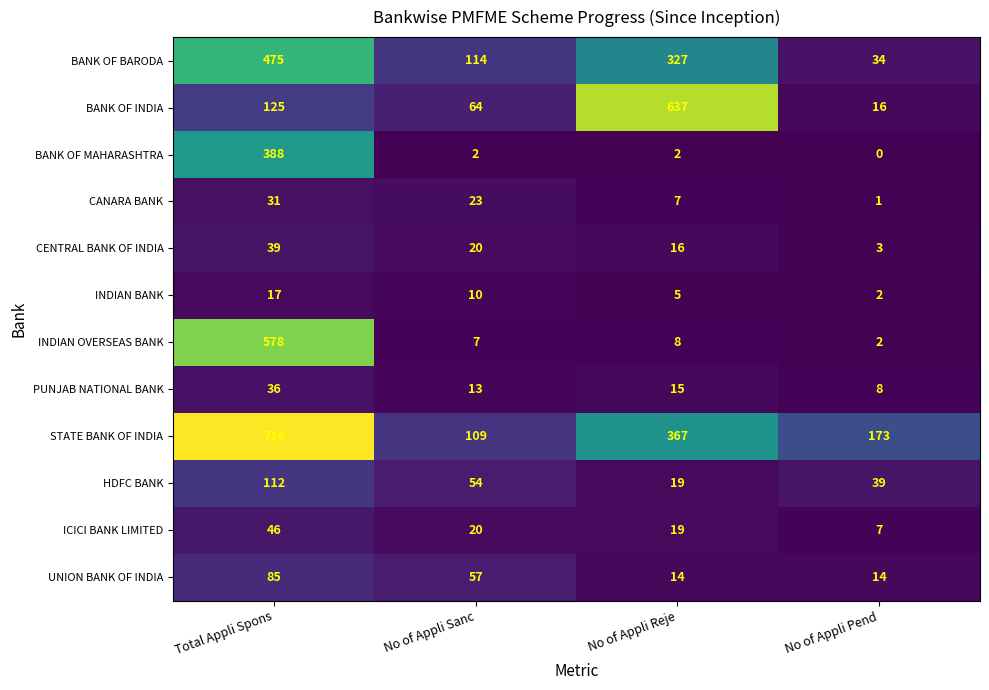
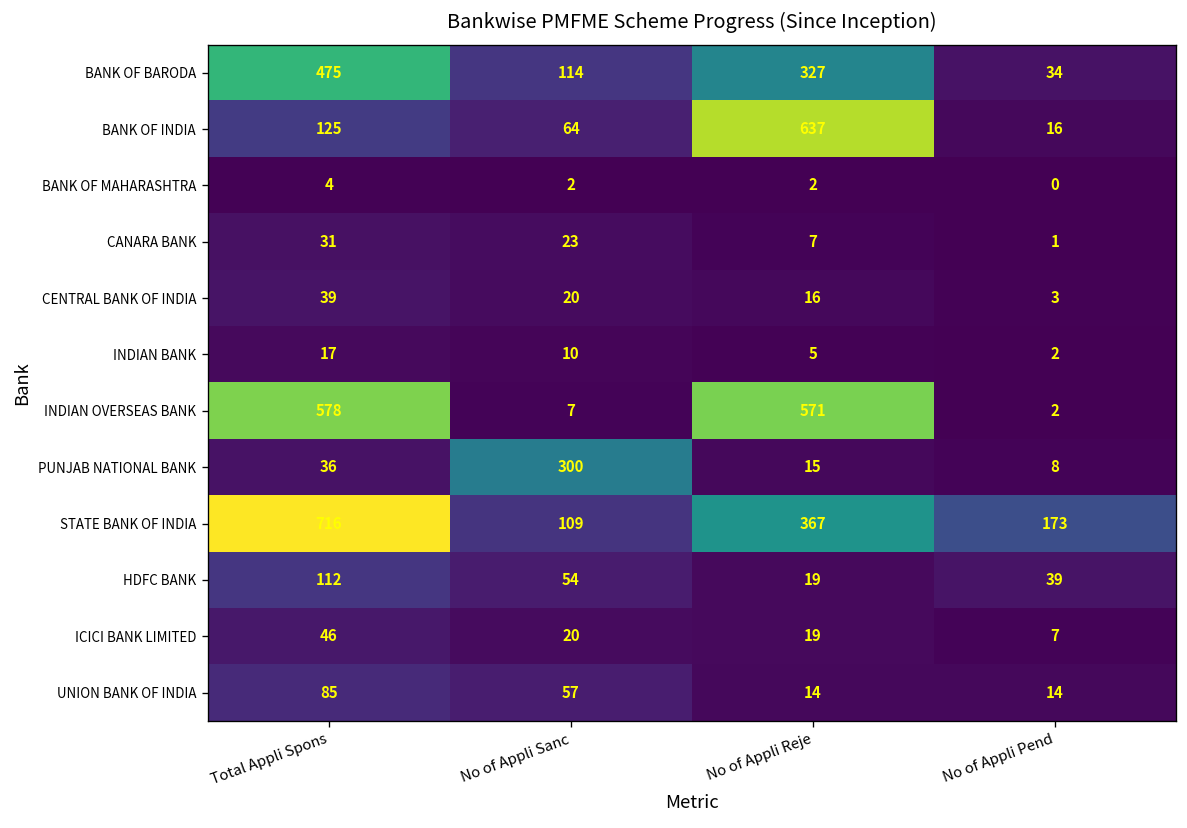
BANK OF MAHARASHTRA, Total Appli Spons: 388 -> 4
INDIAN OVERSEAS BANK, No of Appli Reje: 8 -> 571
PUNJAB NATIONAL BANK, No of Appli Sanc: 13 -> 300
